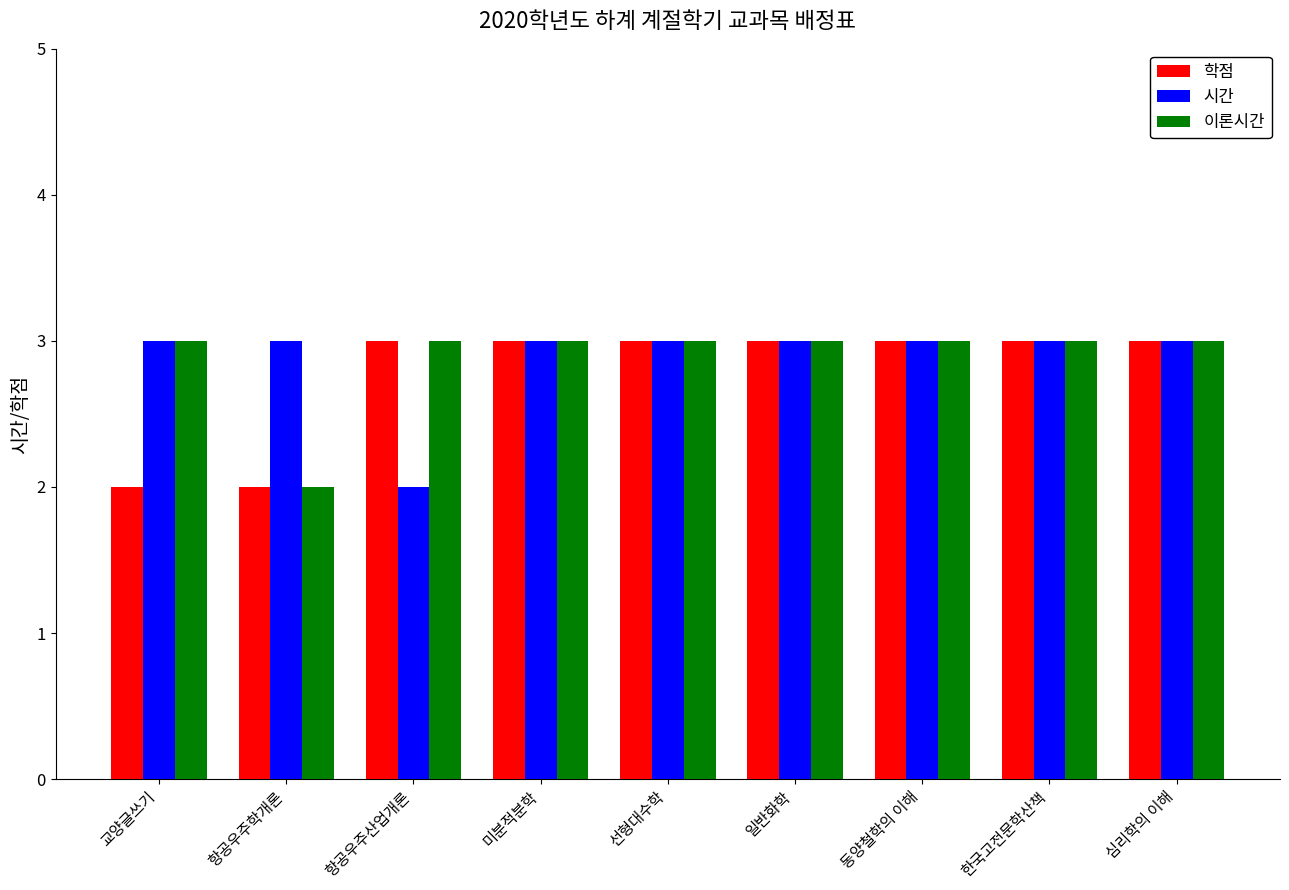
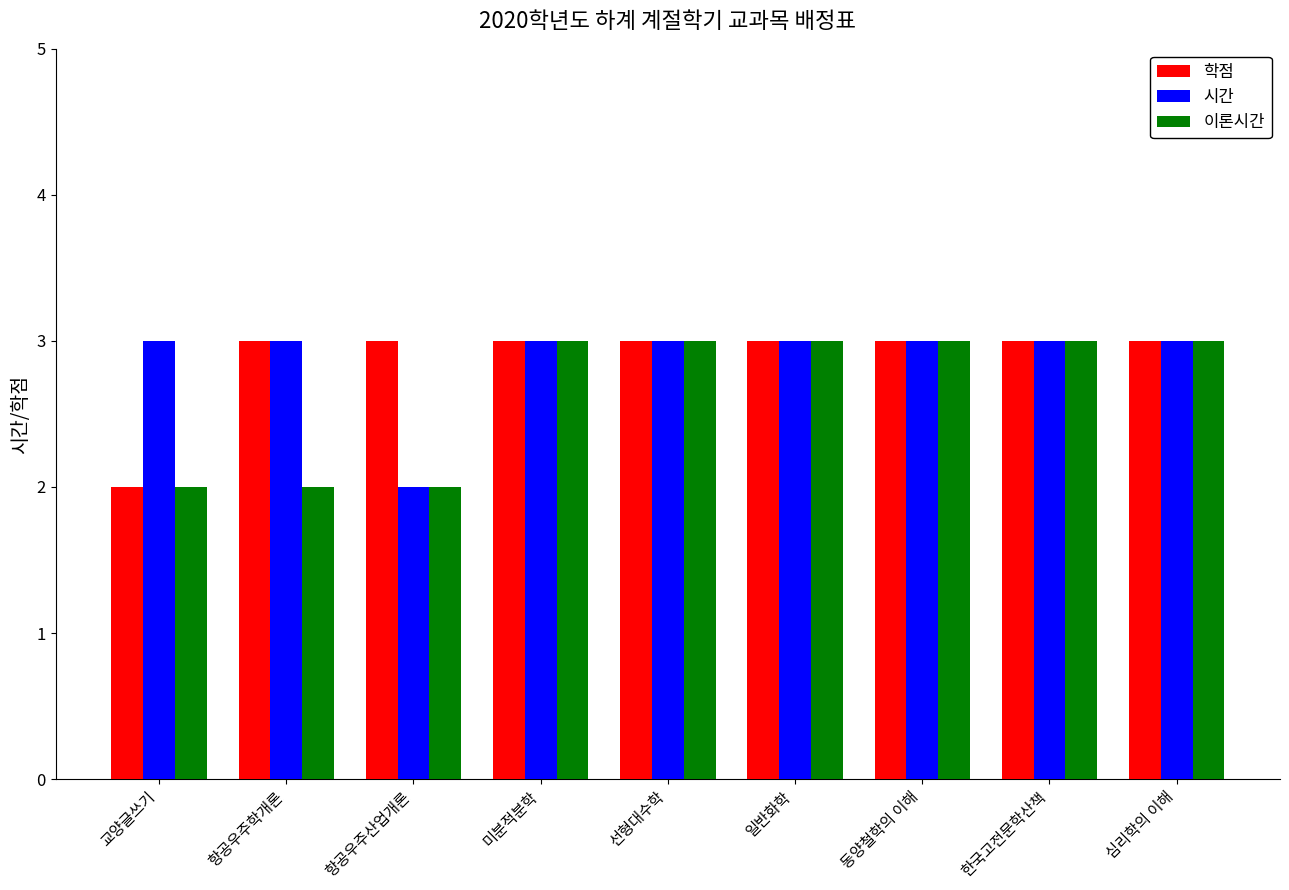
이론시간, 교양글쓰기: 3 -> 2
학점, 항공우주학개론: 2 -> 3
이론시간, 항공우주산업개론: 3 -> 2
